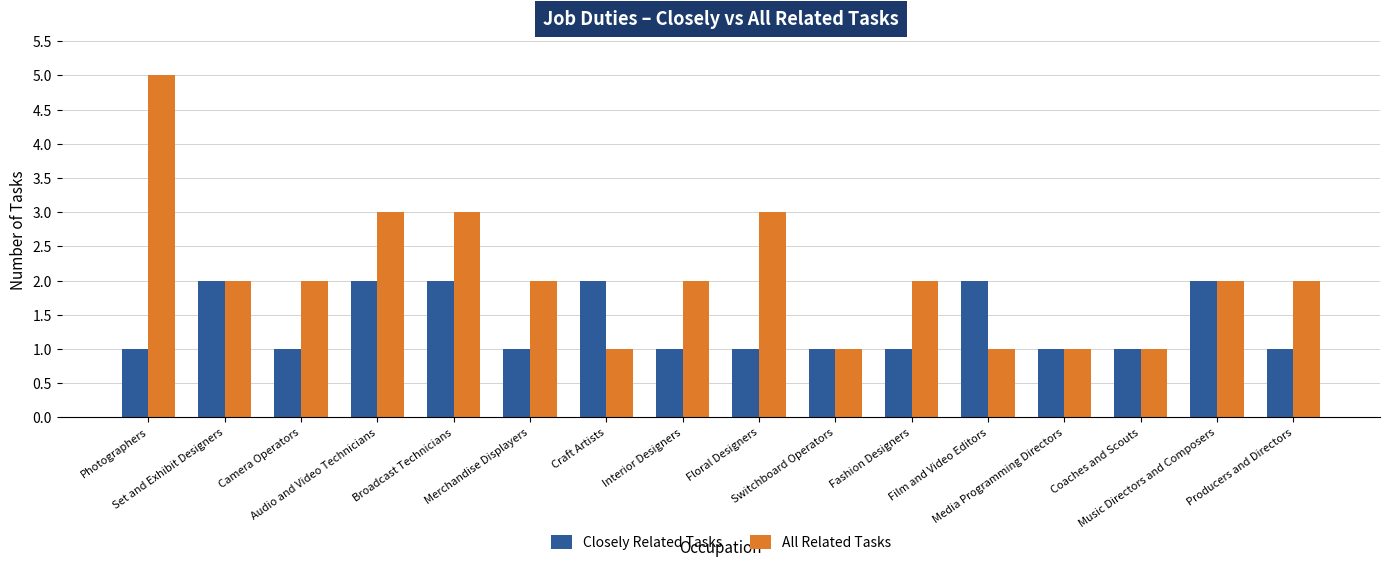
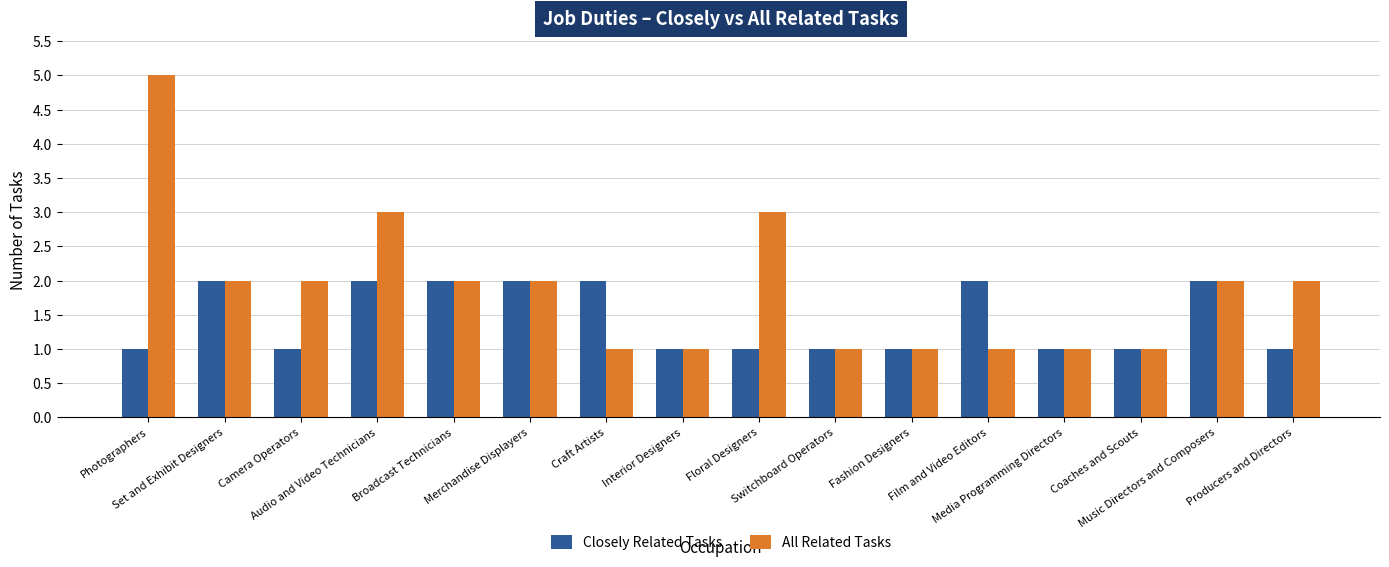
All Related Tasks, Broadcast Technicians: 3 -> 2
Closely Related Tasks, Merchandise Displayers: 1 -> 2
All Related Tasks, Interior Designers: 2 -> 1
All Related Tasks, Fashion Designers: 2 -> 1
